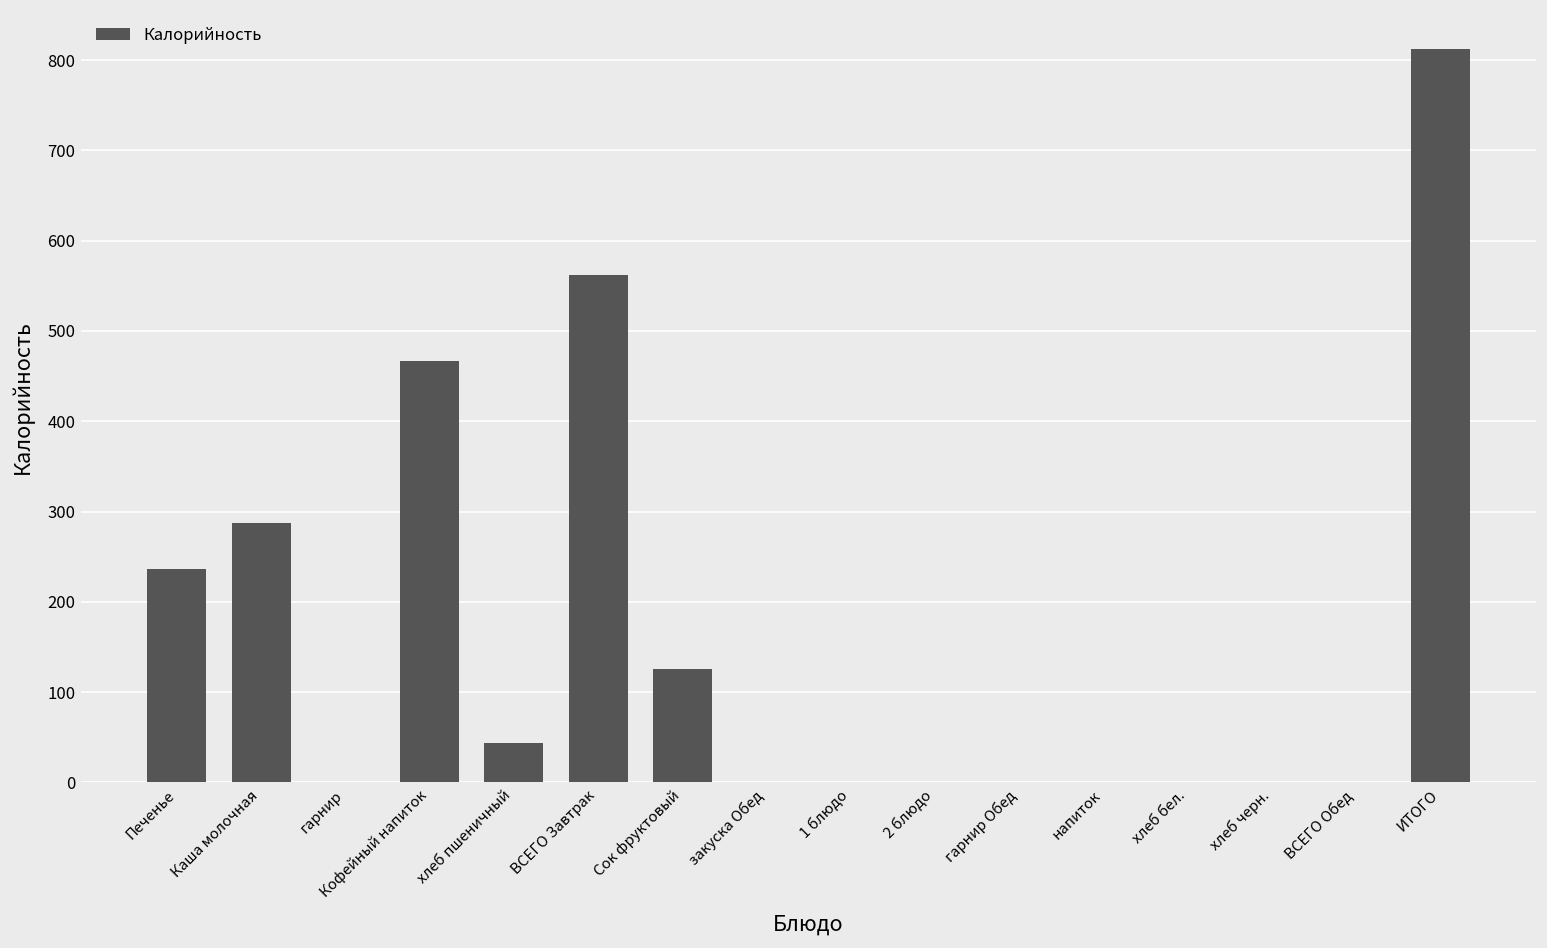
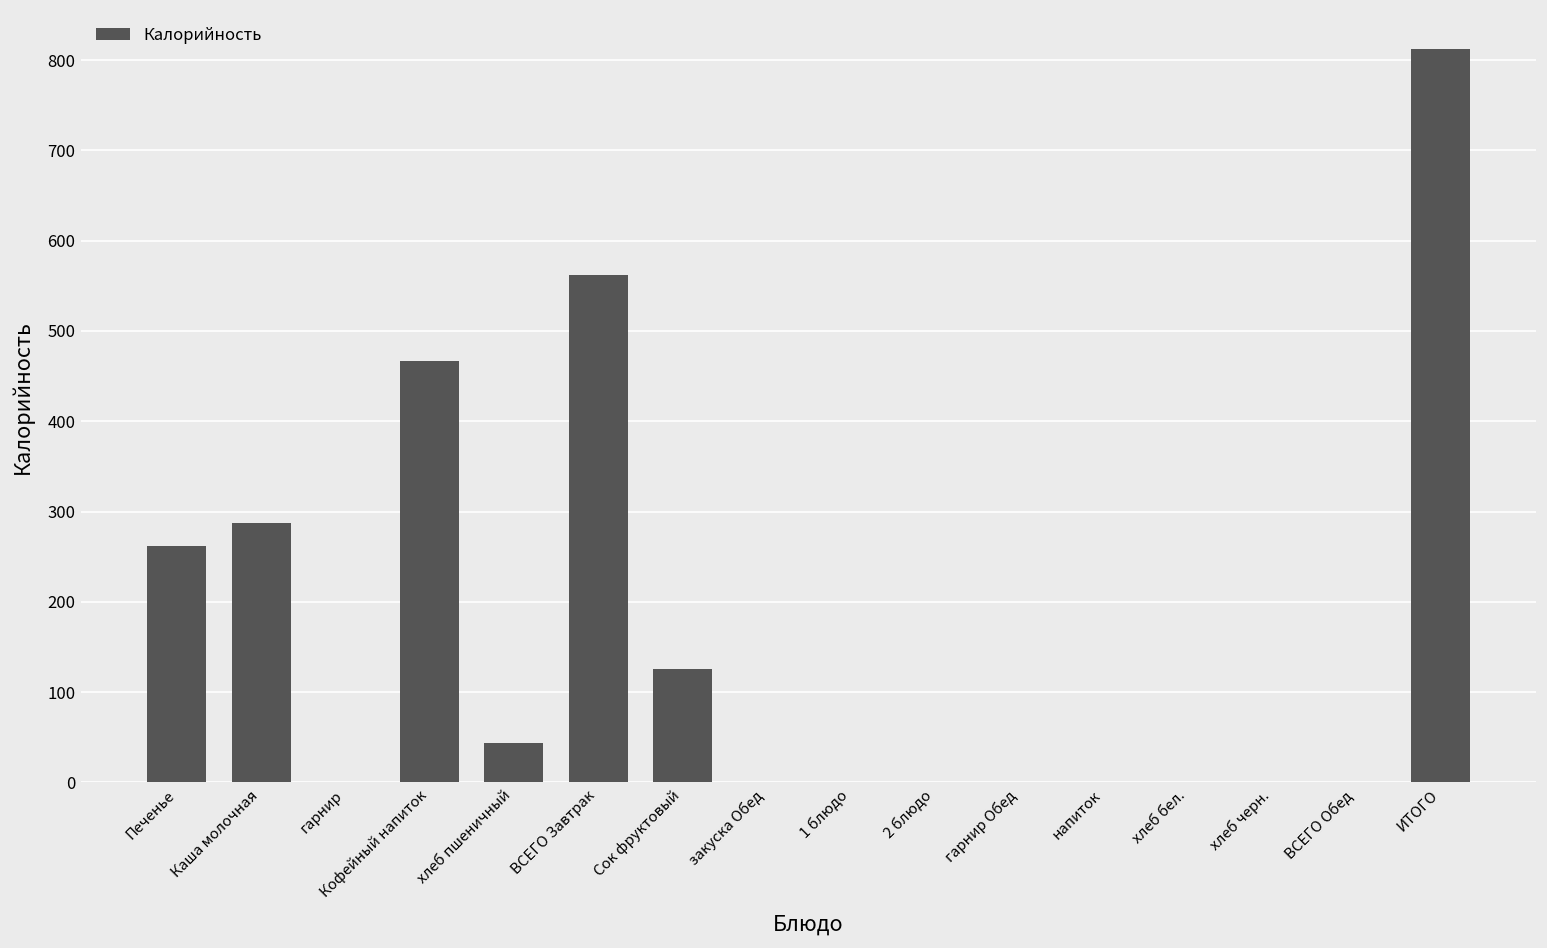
Печенье: 240 -> 260
